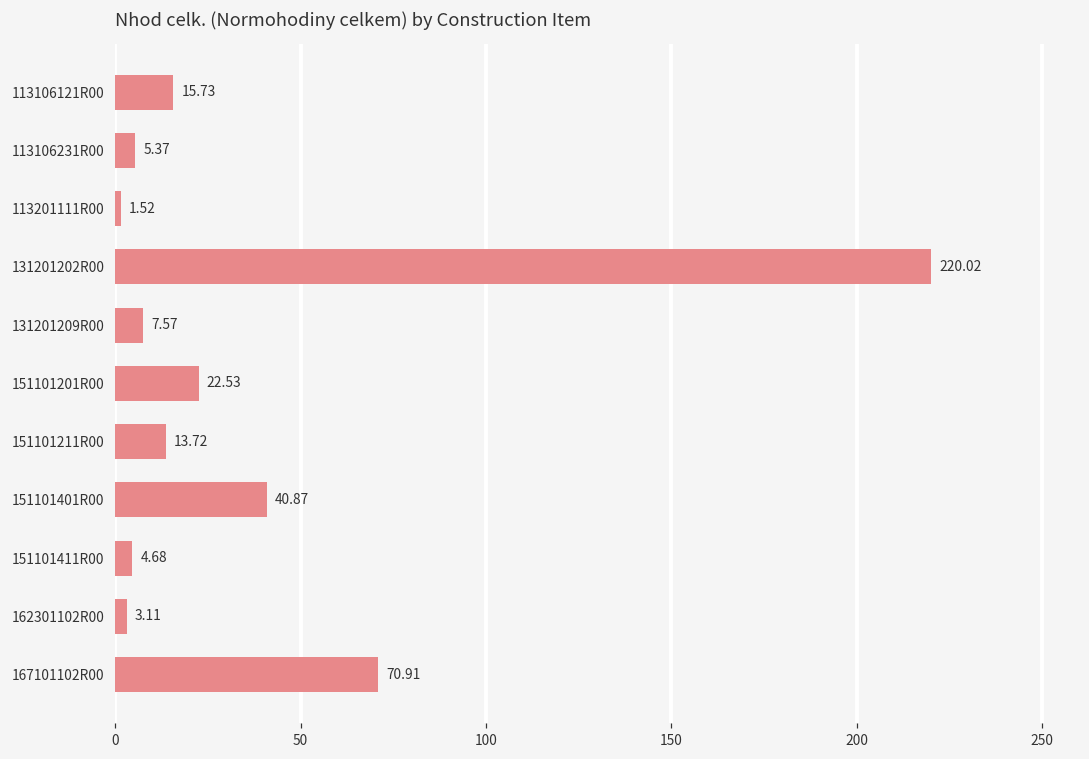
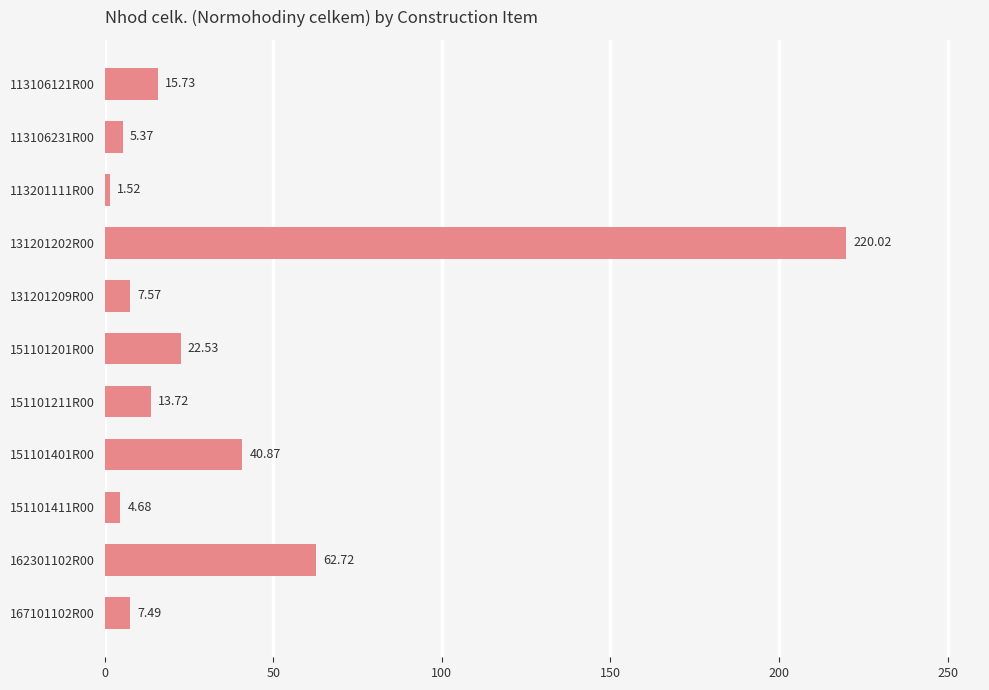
162301102R00: 3.11 -> 62.72
167101102R00: 70.91 -> 7.49
